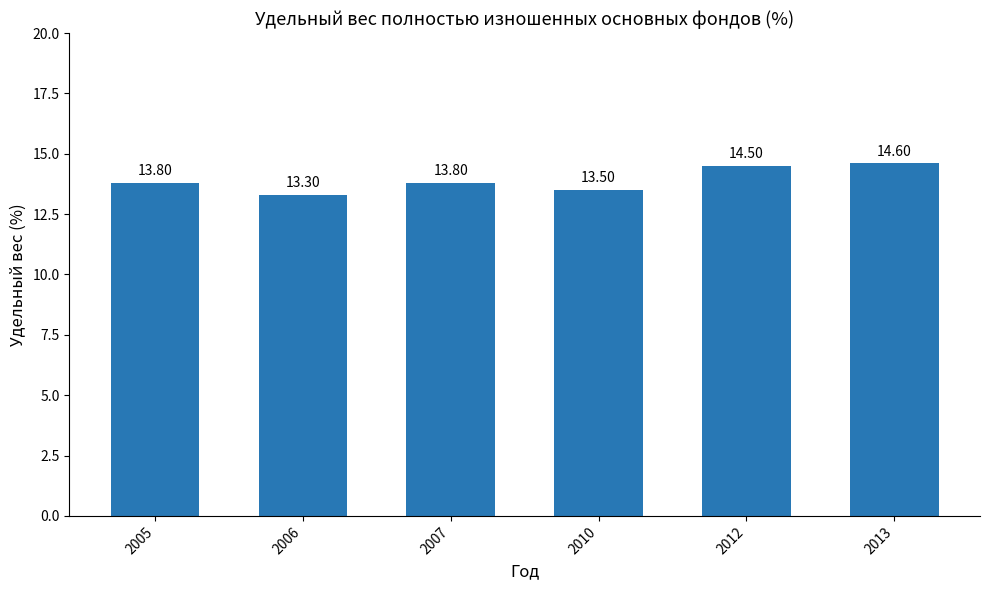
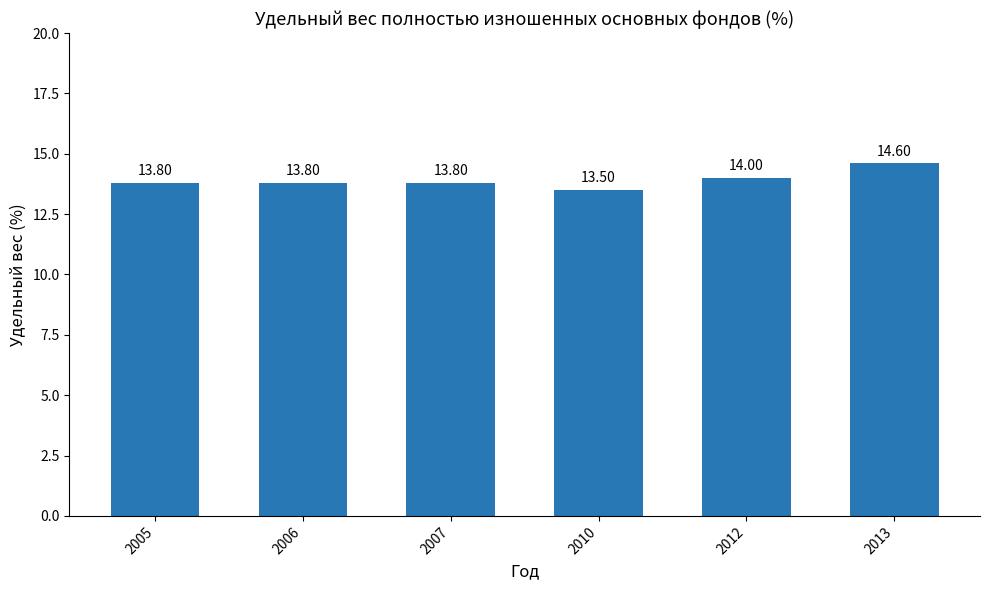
2006: 13.30 -> 13.80
2012: 14.50 -> 14.00
